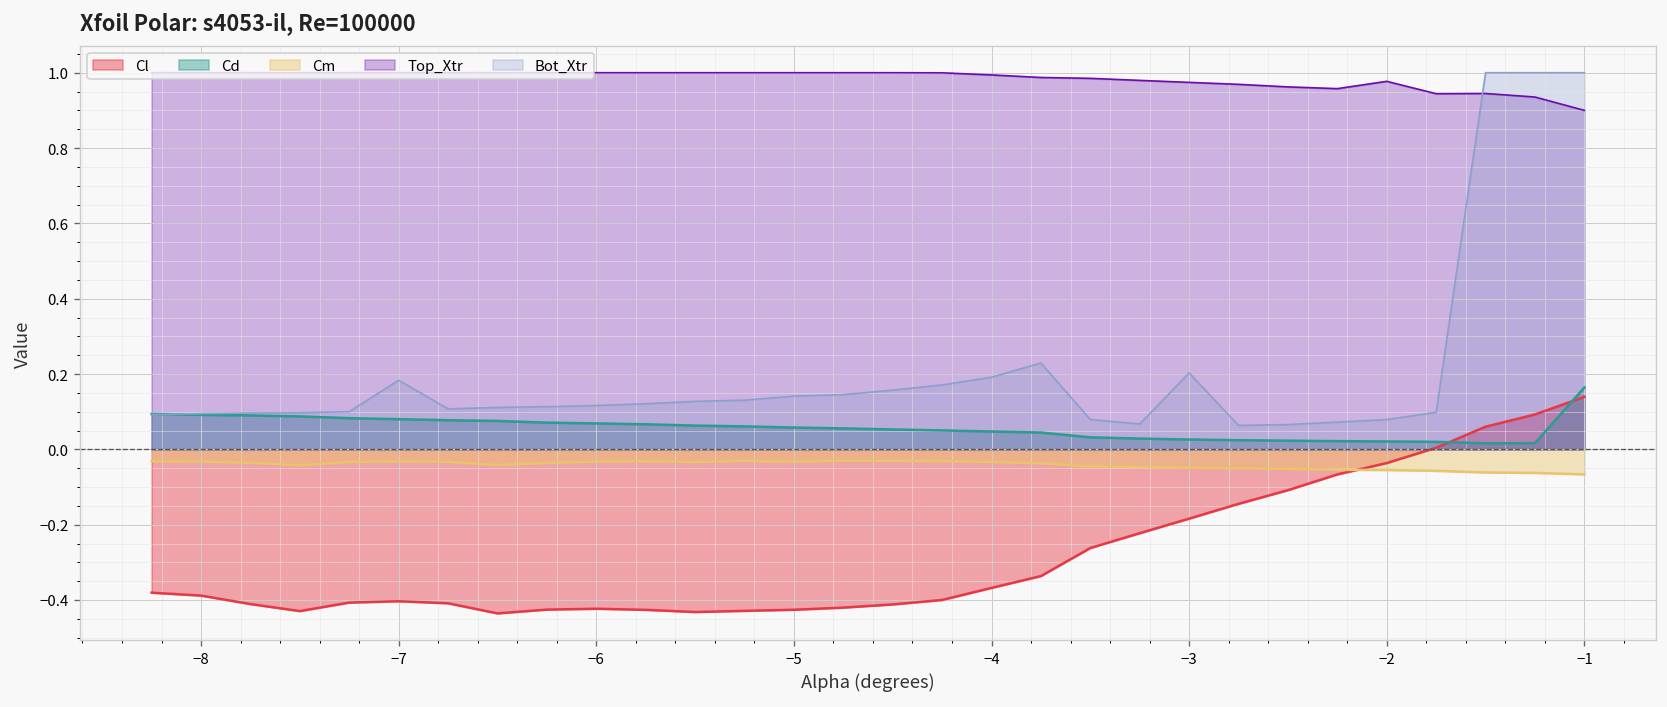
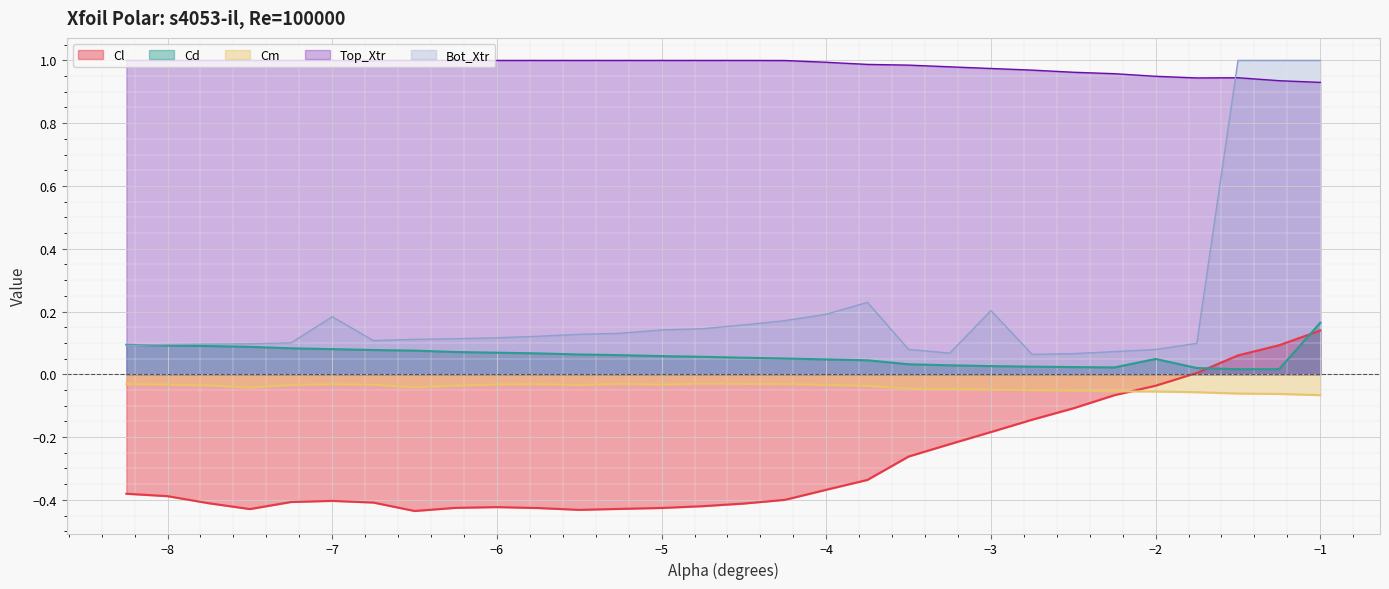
Cd, −2: 0.02 -> 0.05
Top_Xtr, −2: 0.98 -> 0.95
Top_Xtr, −1: 0.90 -> 0.93
